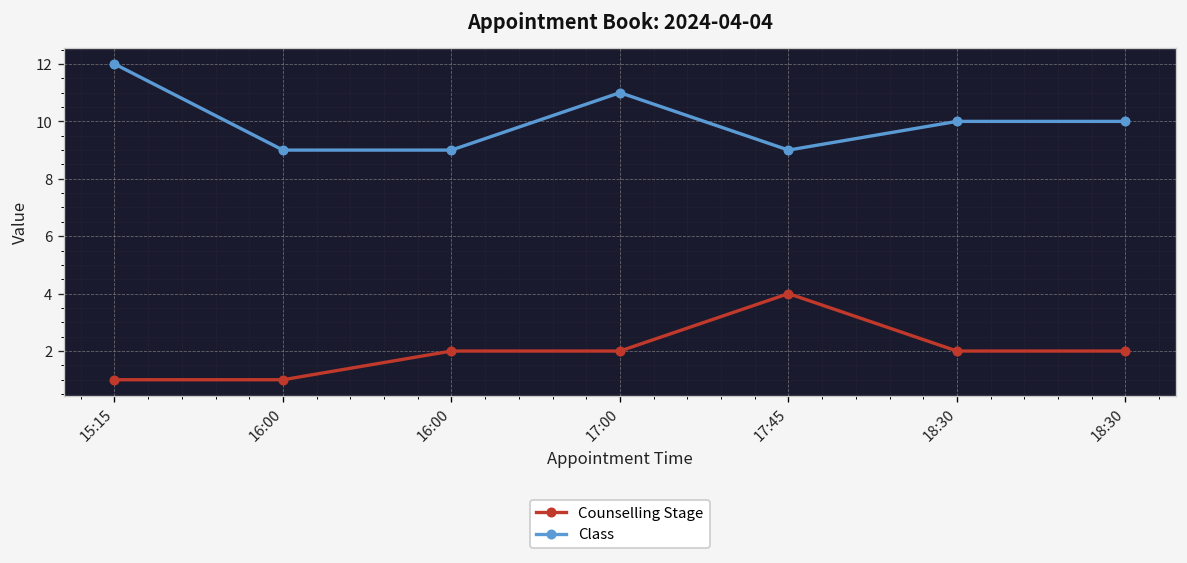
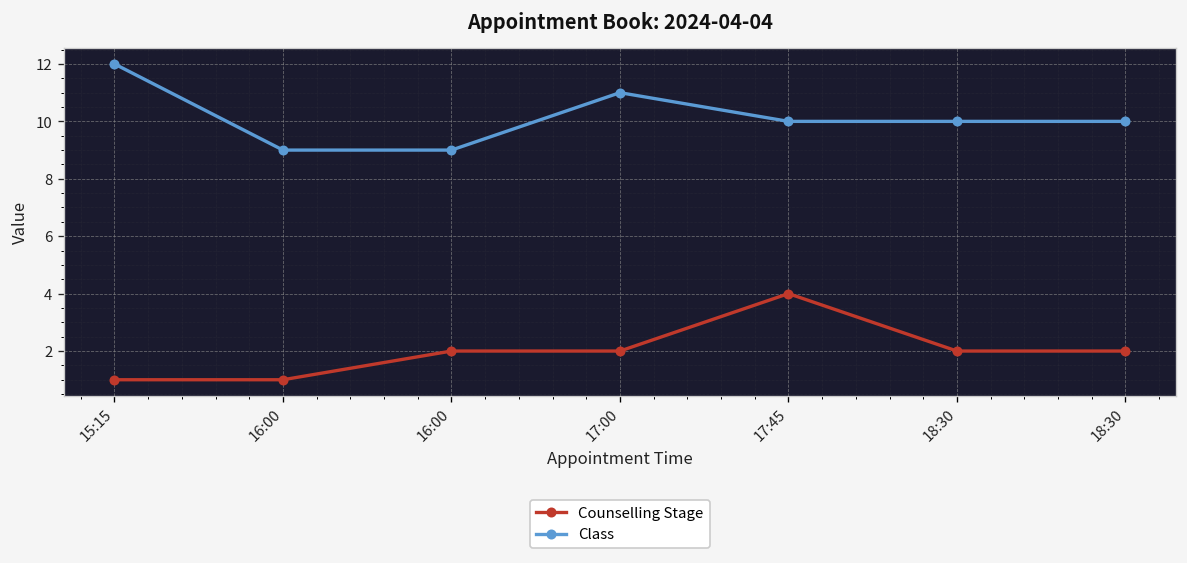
Class, 17:45: 9 -> 10
